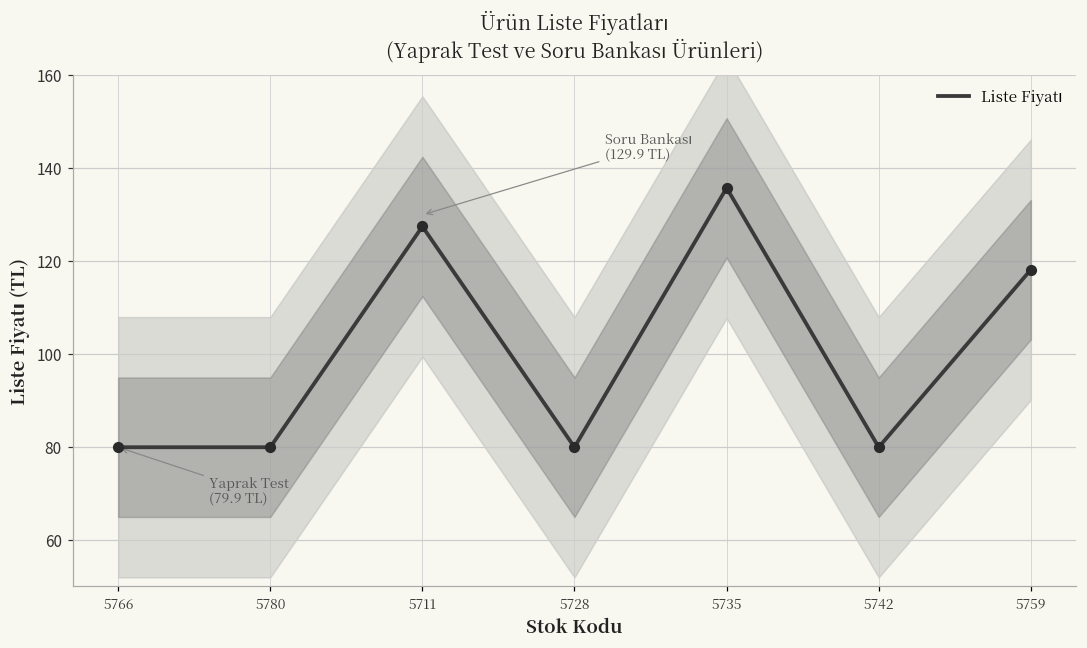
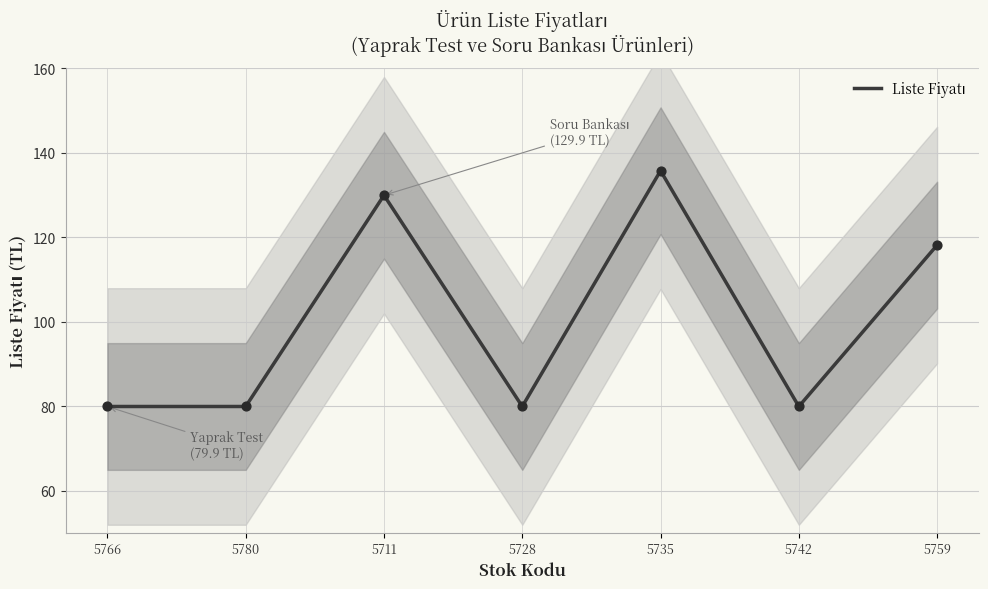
Liste Fiyatı, 5711: 127 -> 130
